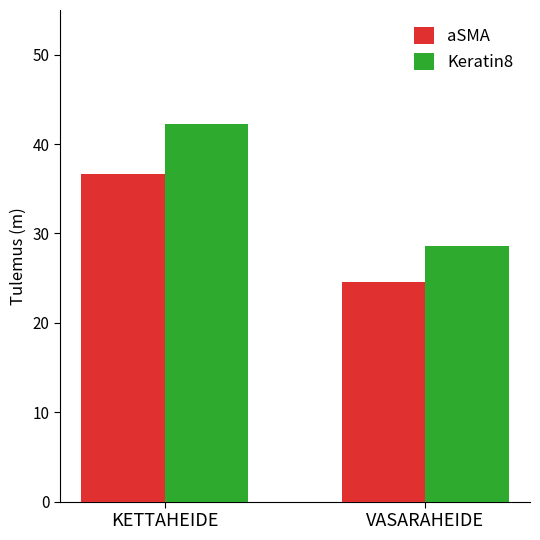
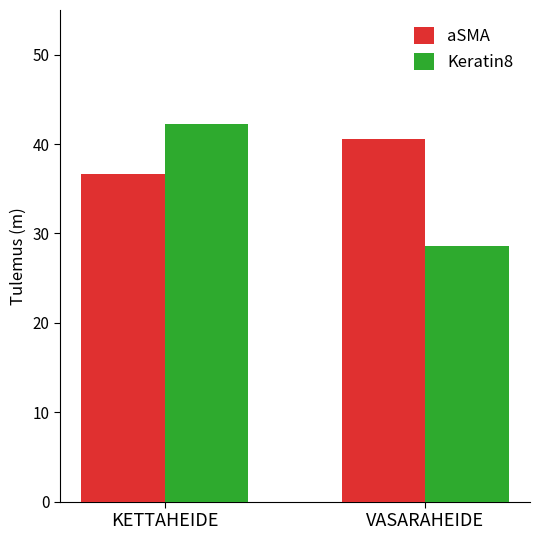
aSMA, VASARAHEIDE: 25 -> 41
